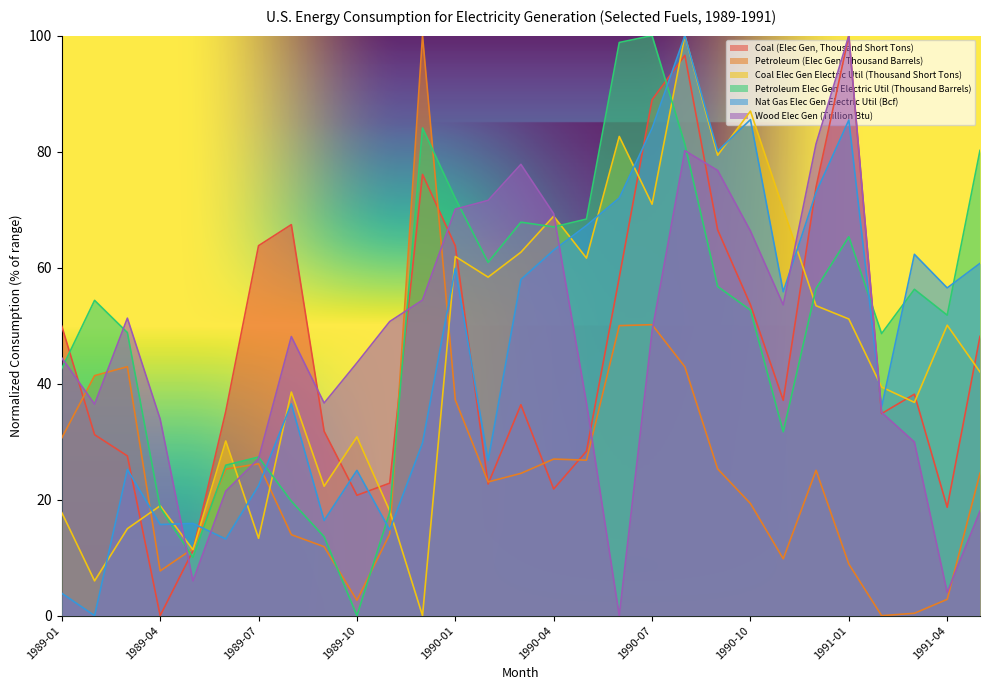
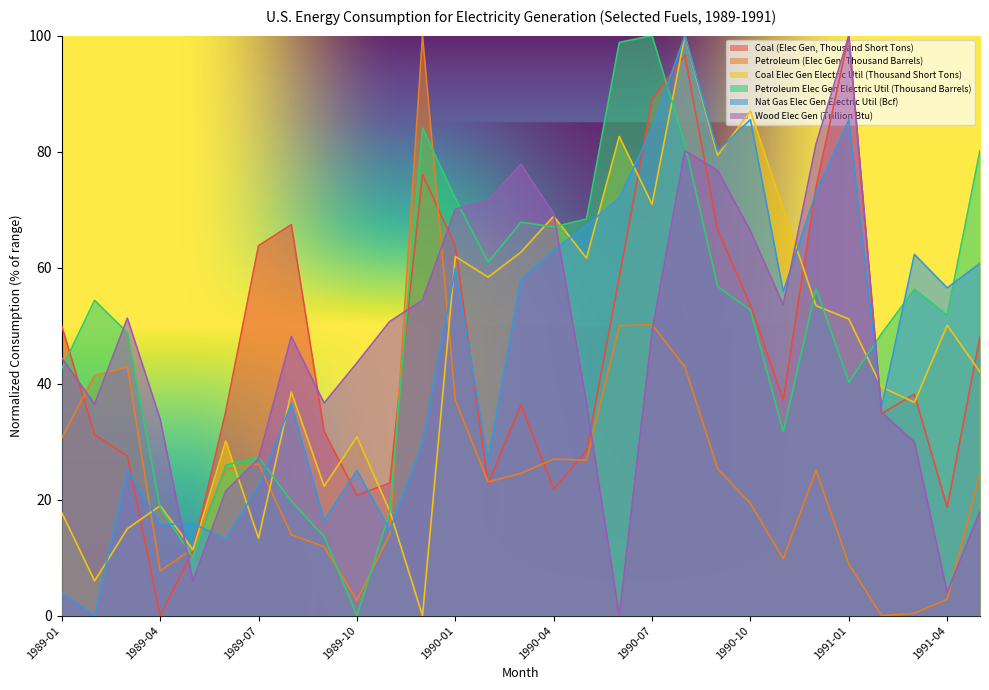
Petroleum Elec Gen Electric Util (Thousand Barrels), 1991-01: 65 -> 40
